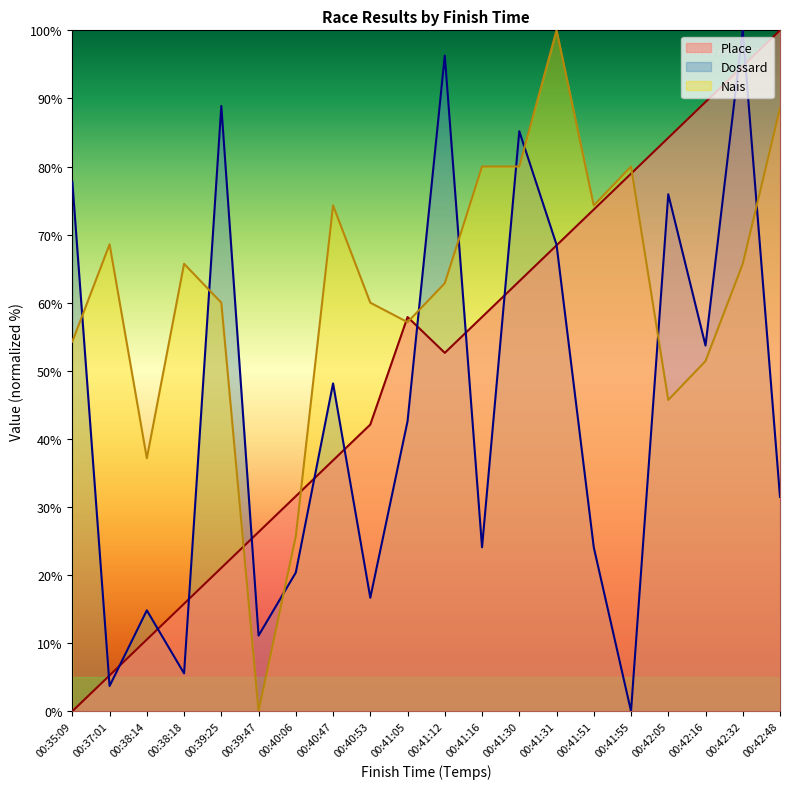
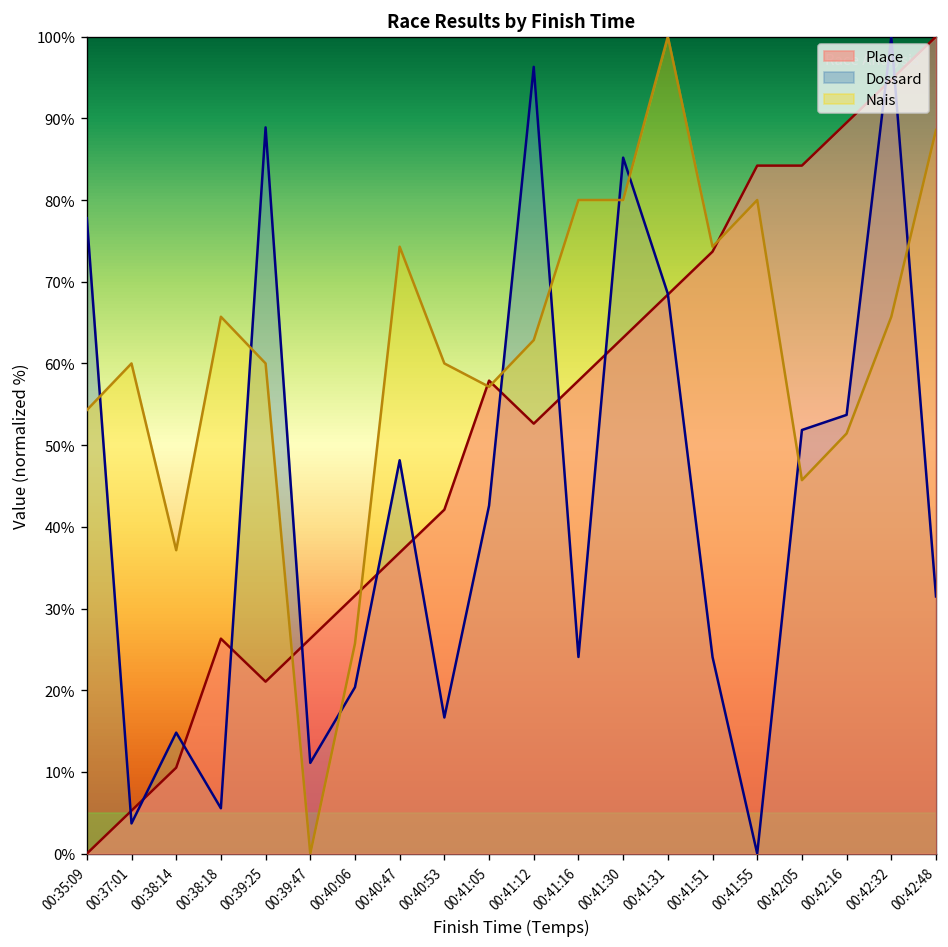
Nais, 00:37:01: 69% -> 60%
Place, 00:38:18: 16% -> 26%
Place, 00:41:55: 79% -> 84%
Dossard, 00:42:05: 76% -> 52%
